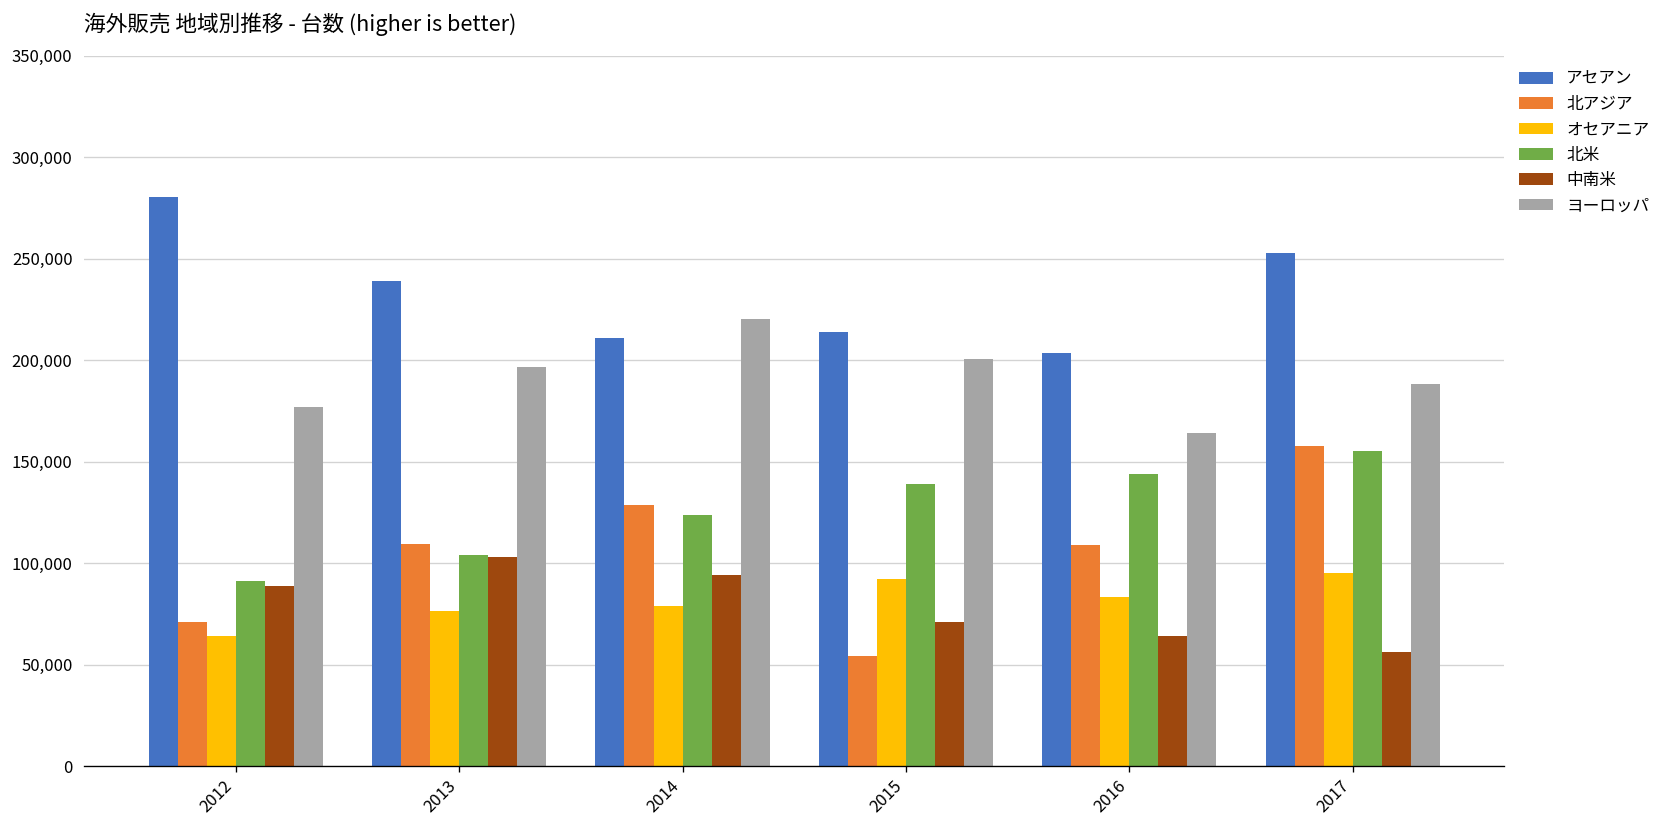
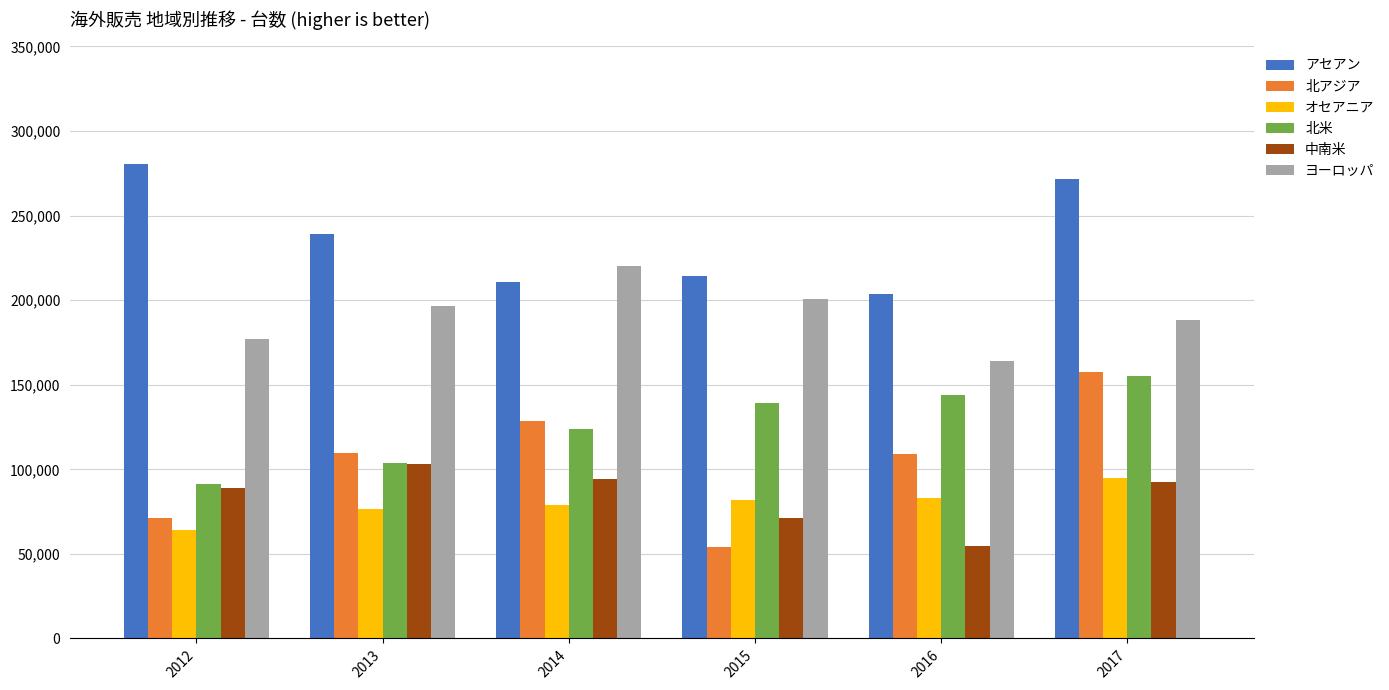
オセアニア, 2015: 92,000 -> 82,000
中南米, 2016: 64,000 -> 55,000
アセアン, 2017: 253,000 -> 272,000
中南米, 2017: 56,000 -> 93,000
